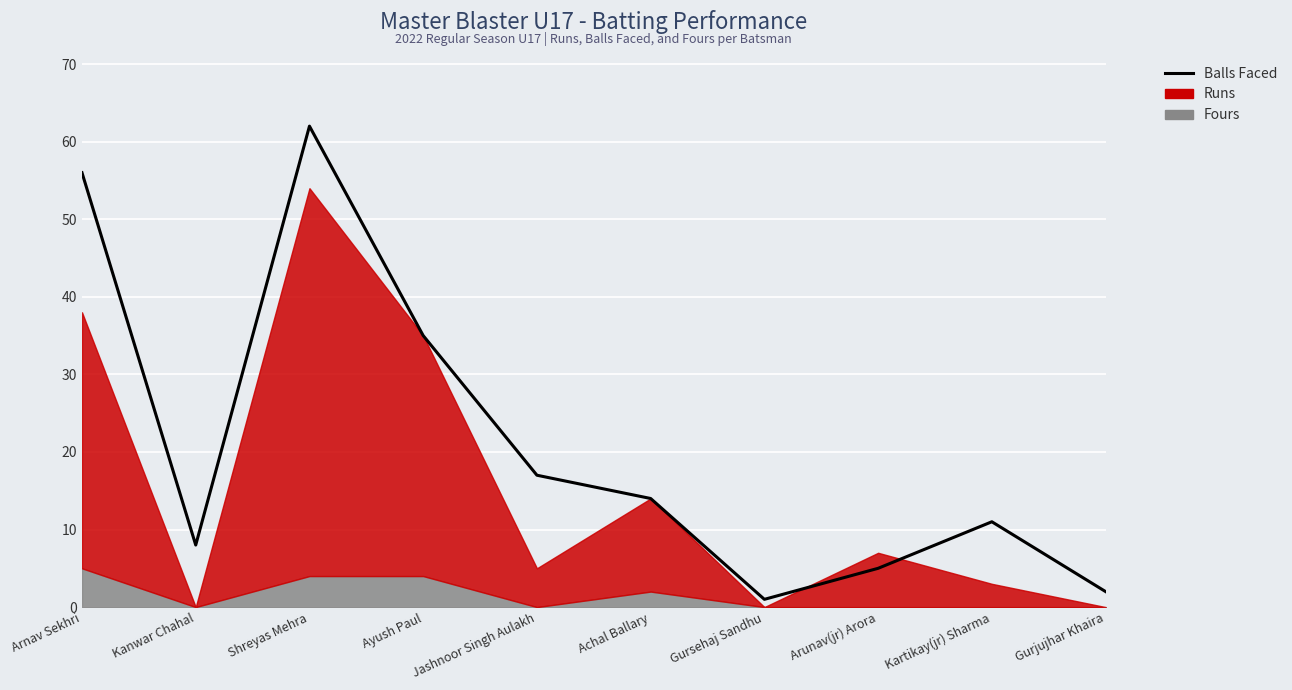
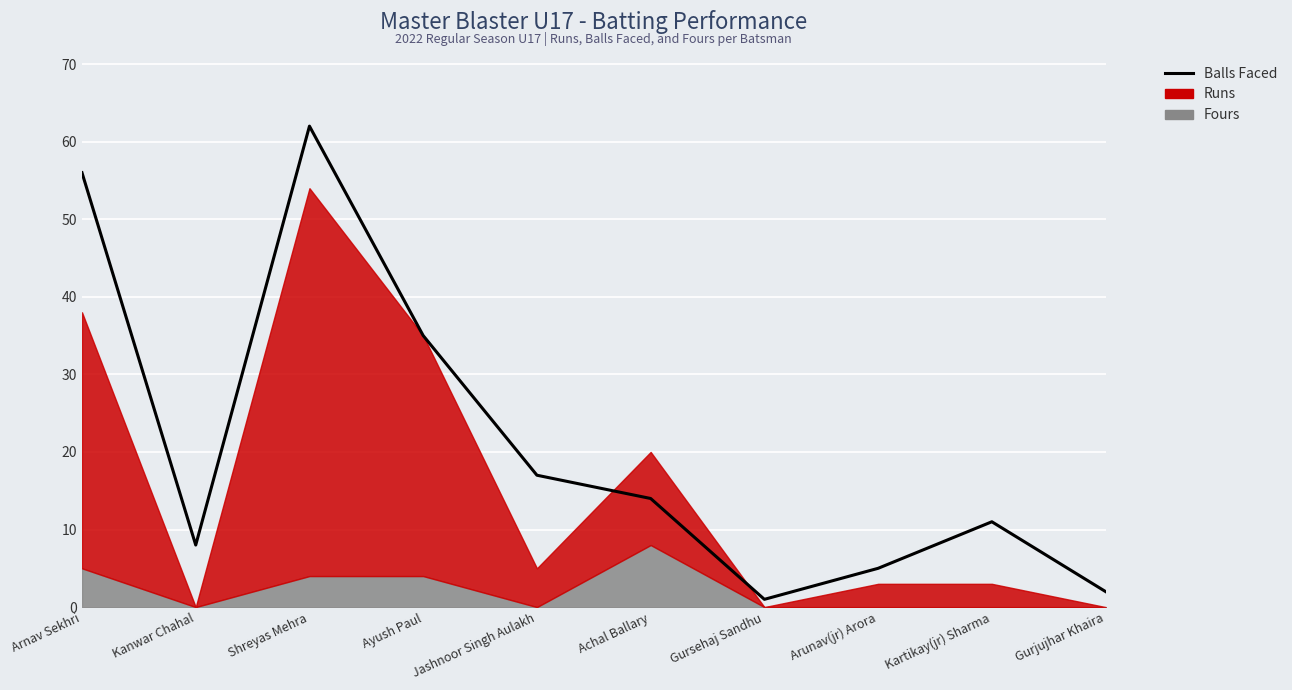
Fours, Achal Ballary: 2 -> 8
Runs, Arunav(jr) Arora: 7 -> 3
